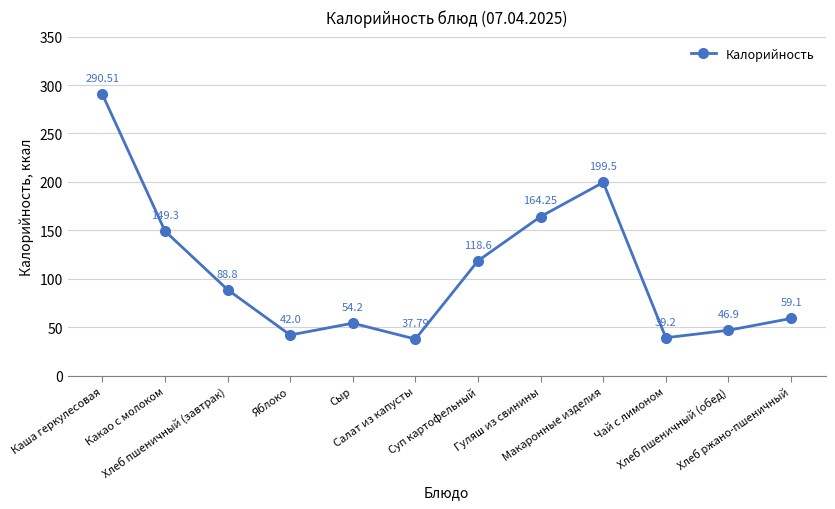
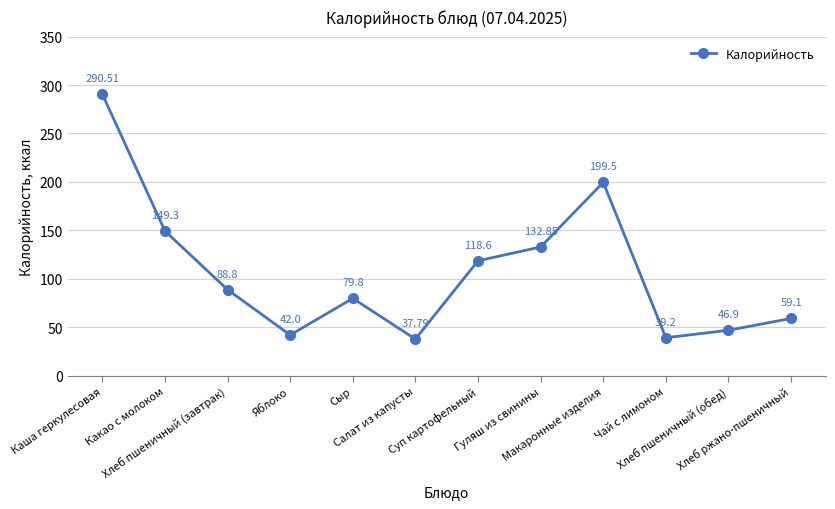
Сыр: 54.2 -> 79.8
Гуляш из свинины: 164.25 -> 132.85
